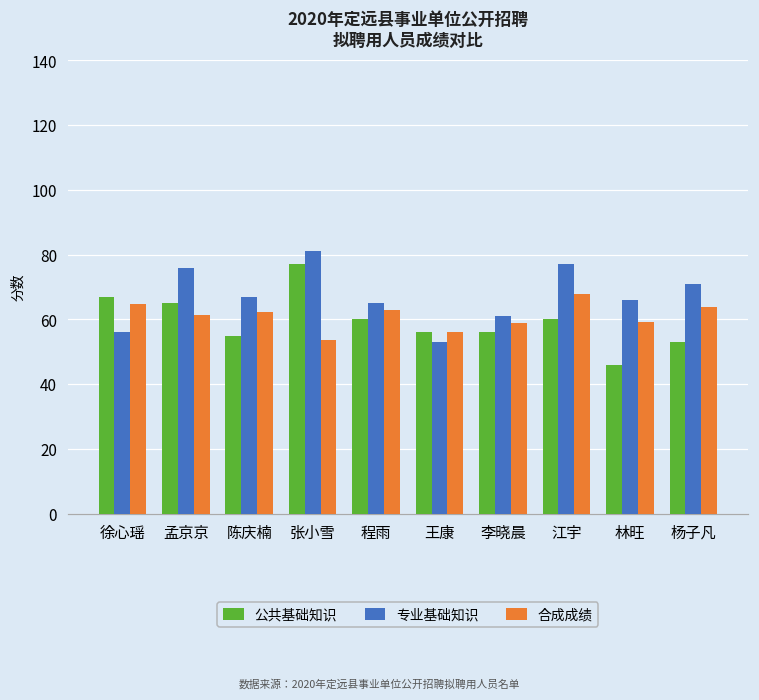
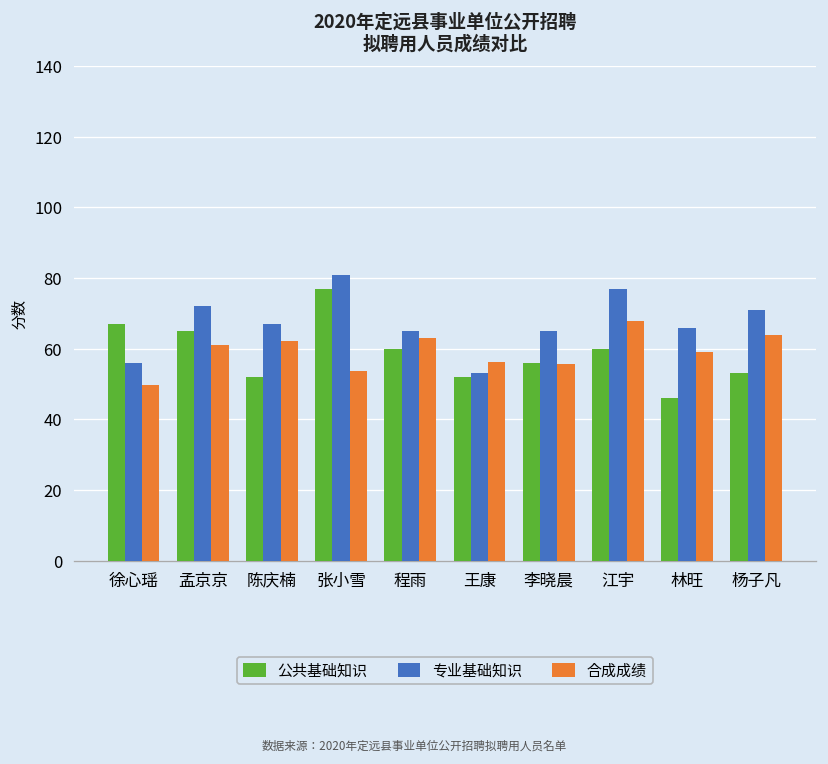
合成成绩, 徐心瑶: 65 -> 50
专业基础知识, 孟京京: 76 -> 72
公共基础知识, 陈庆楠: 55 -> 52
公共基础知识, 王康: 56 -> 52
专业基础知识, 李晓晨: 61 -> 65
合成成绩, 李晓晨: 59 -> 56
